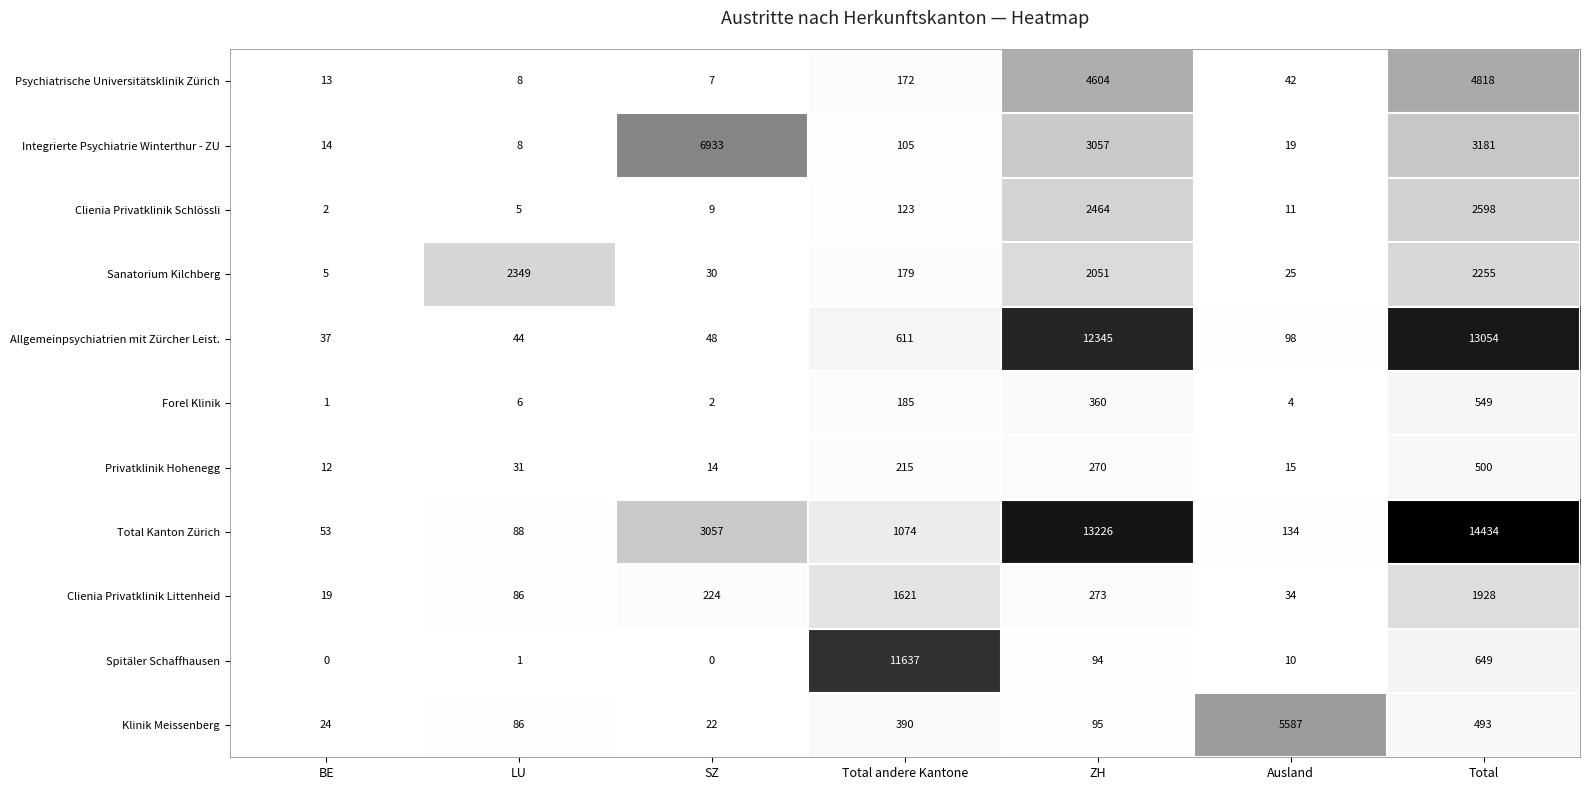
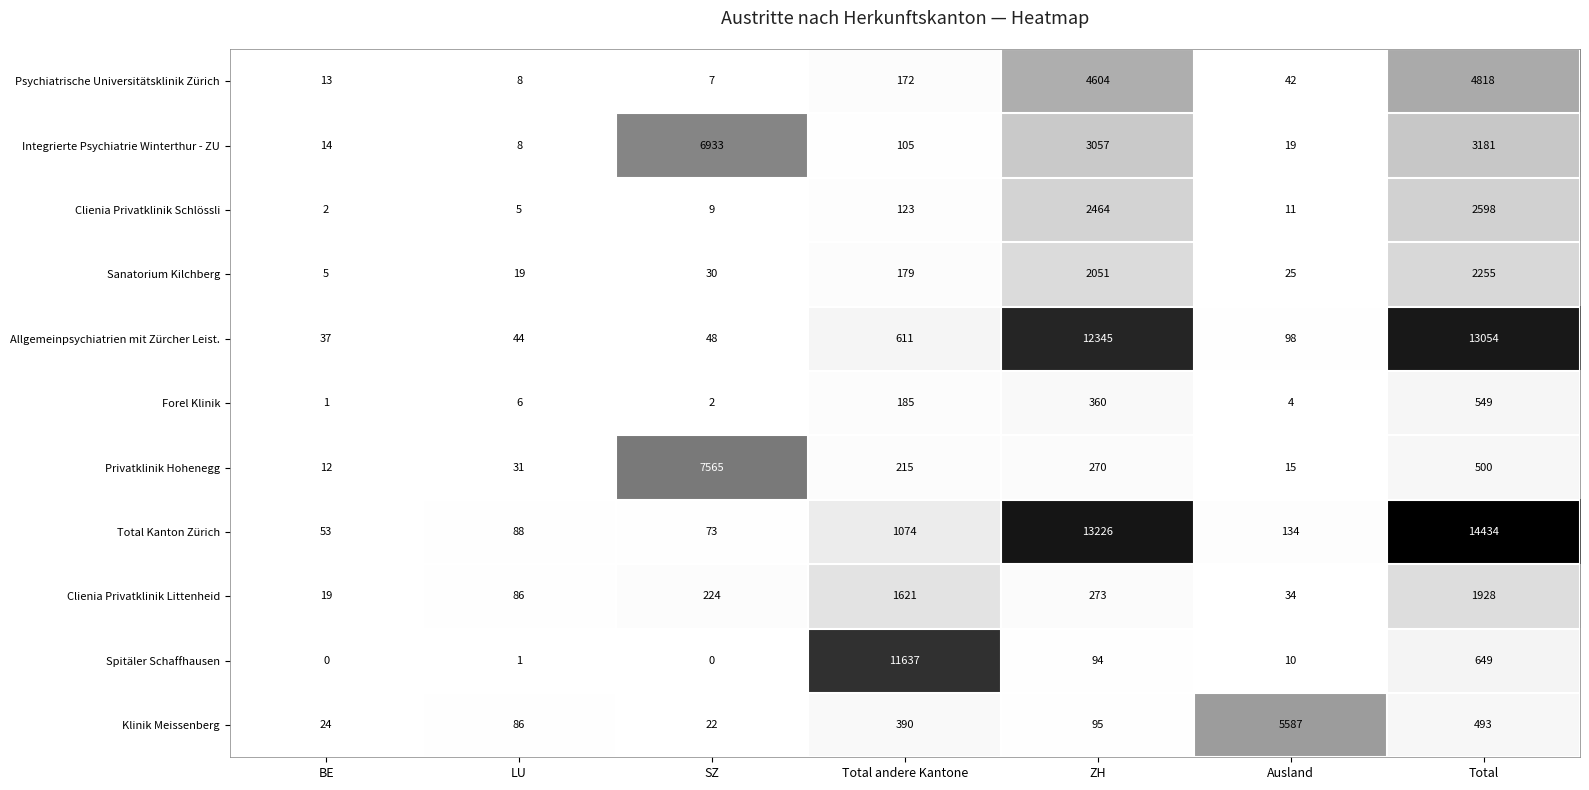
Sanatorium Kilchberg, LU: 2349 -> 19
Privatklinik Hohenegg, SZ: 14 -> 7565
Total Kanton Zürich, SZ: 3057 -> 73
